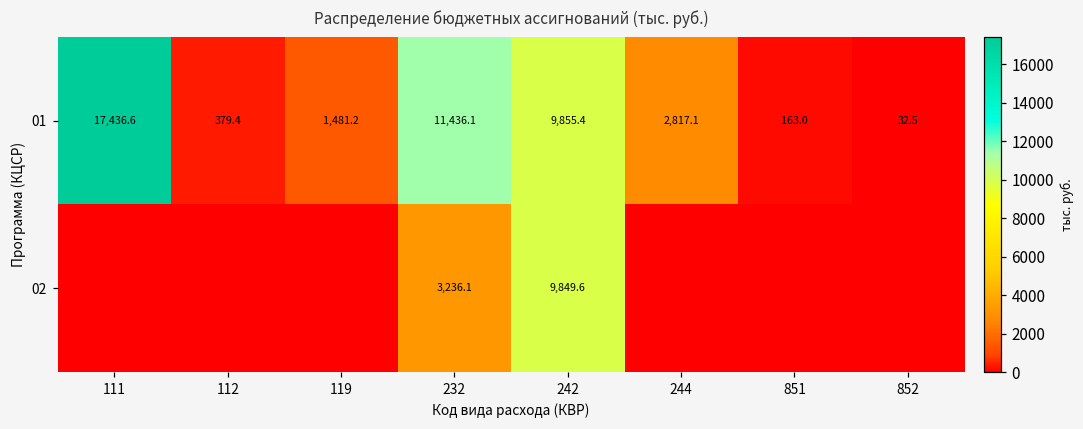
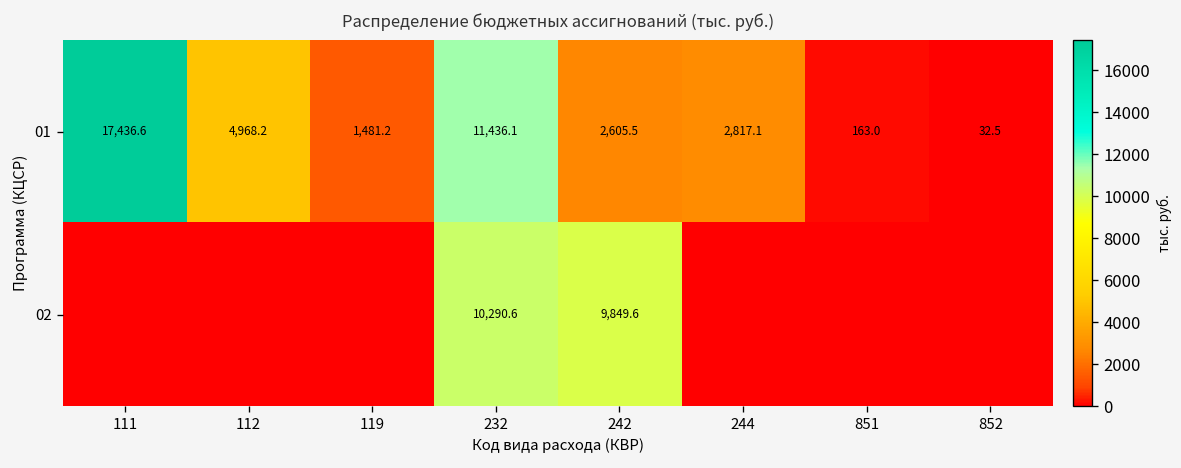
01, 112: 379.4 -> 4,968.2
01, 242: 9,855.4 -> 2,605.5
02, 232: 3,236.1 -> 10,290.6
